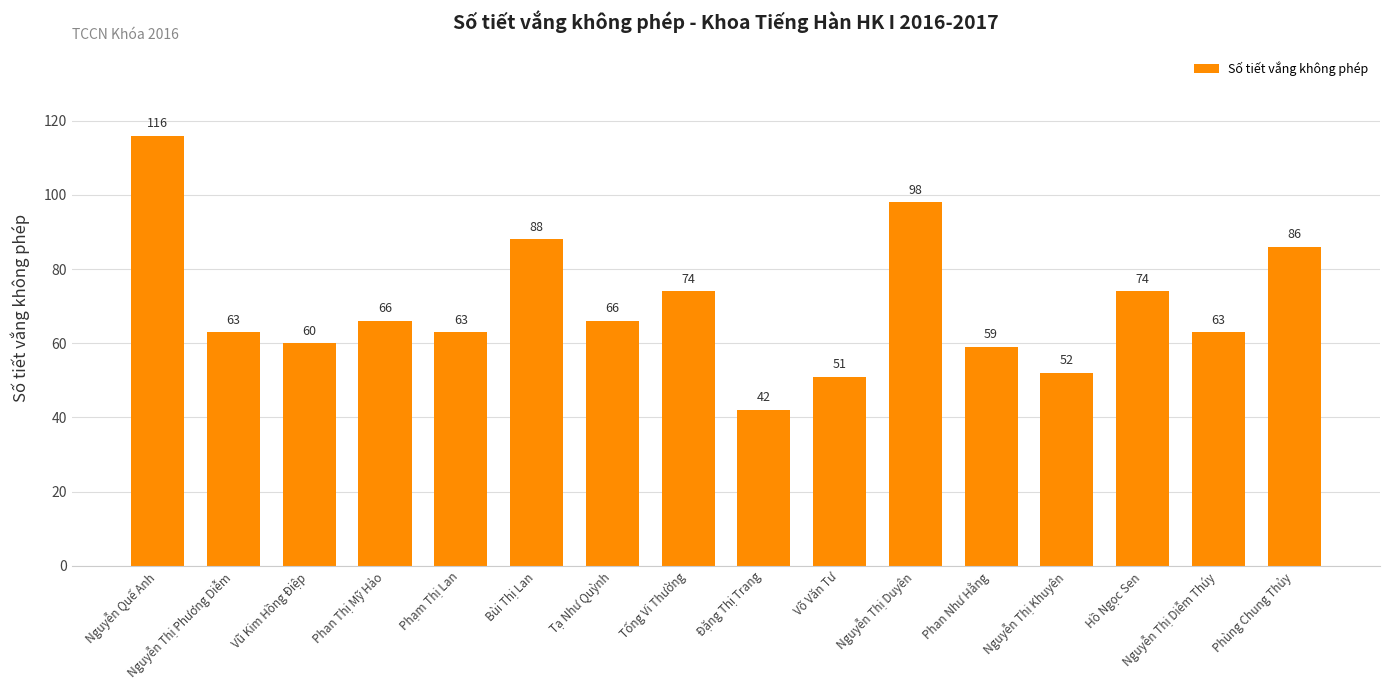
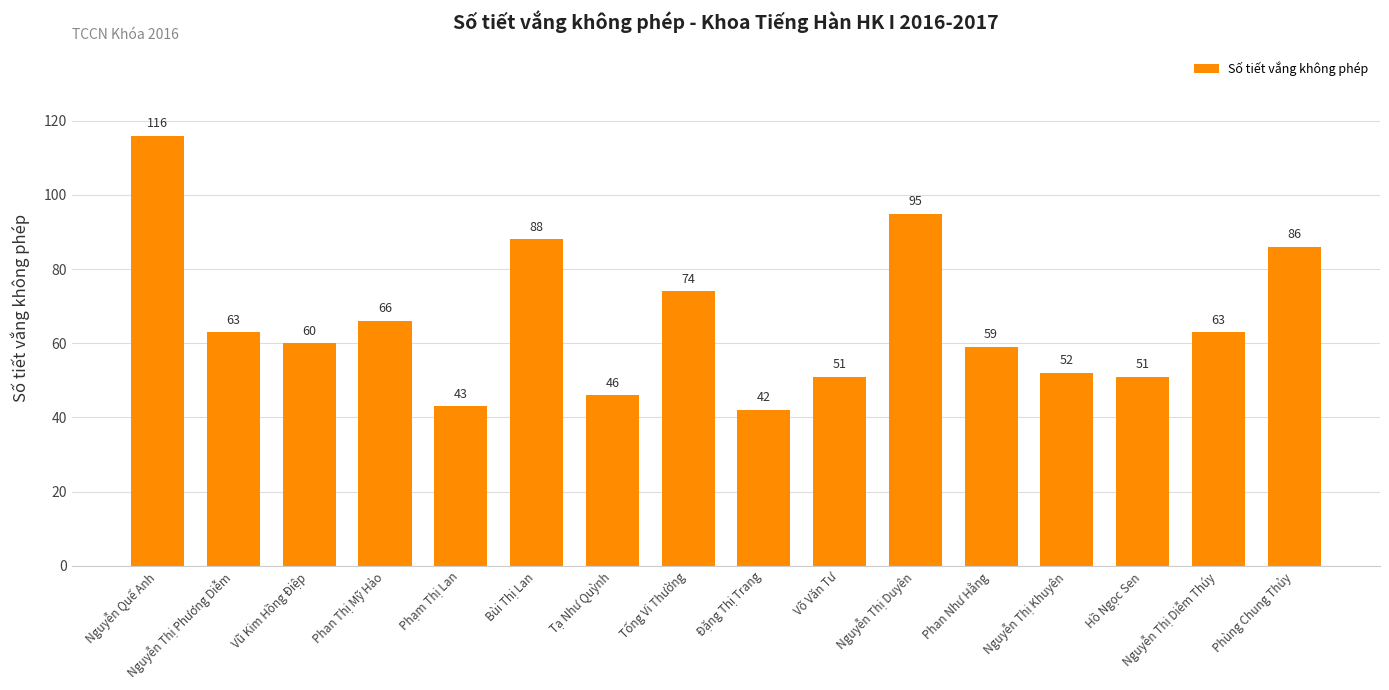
Phạm Thị Lan: 63 -> 43
Tạ Như Quỳnh: 66 -> 46
Nguyễn Thị Duyên: 98 -> 95
Hồ Ngọc Sen: 74 -> 51
